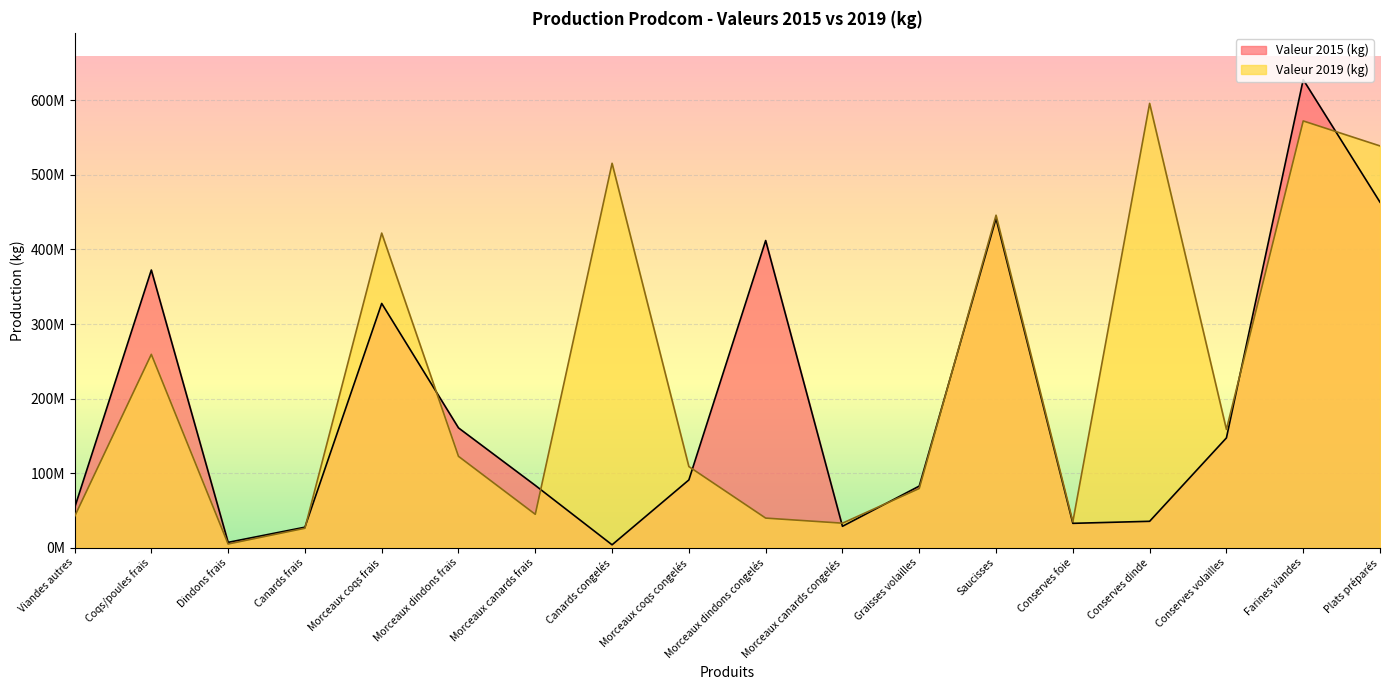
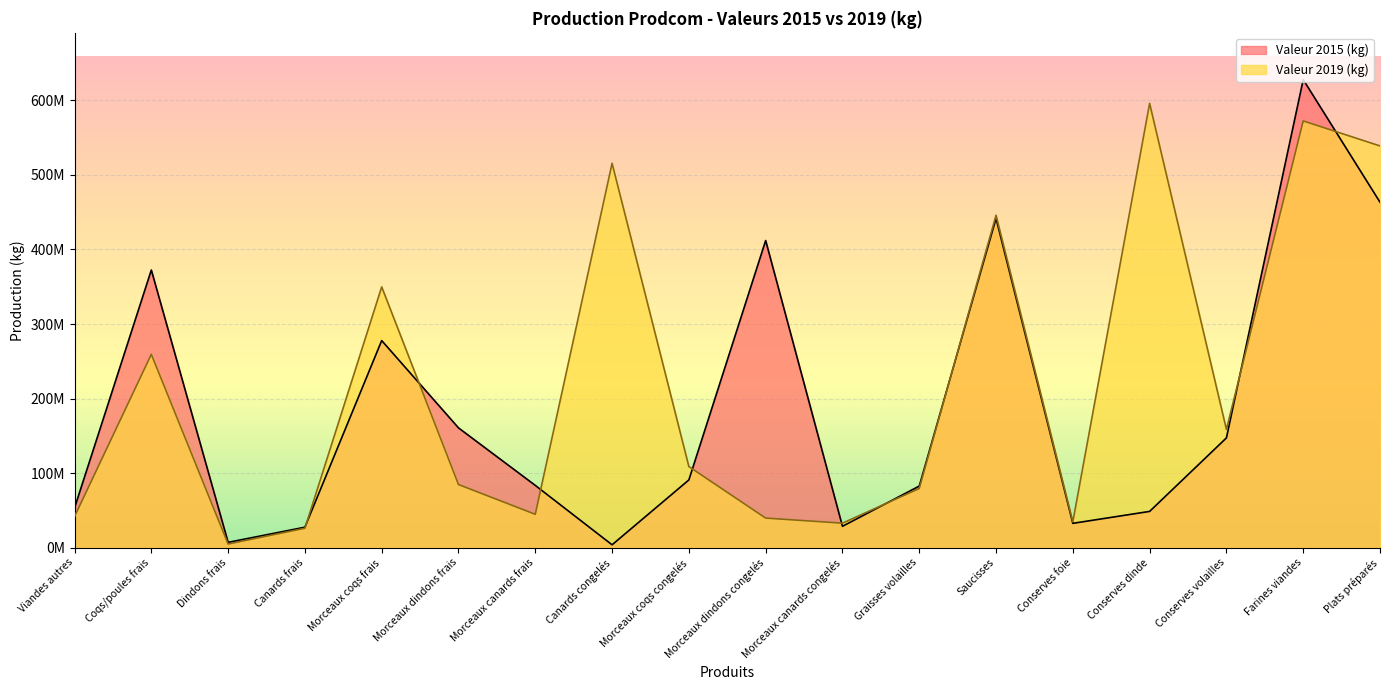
Valeur 2015 (kg), Morceaux coqs frais: 330000000 -> 280000000
Valeur 2019 (kg), Morceaux coqs frais: 420000000 -> 350000000
Valeur 2019 (kg), Morceaux dindons frais: 120000000 -> 80000000
Valeur 2015 (kg), Conserves dinde: 40000000 -> 50000000
